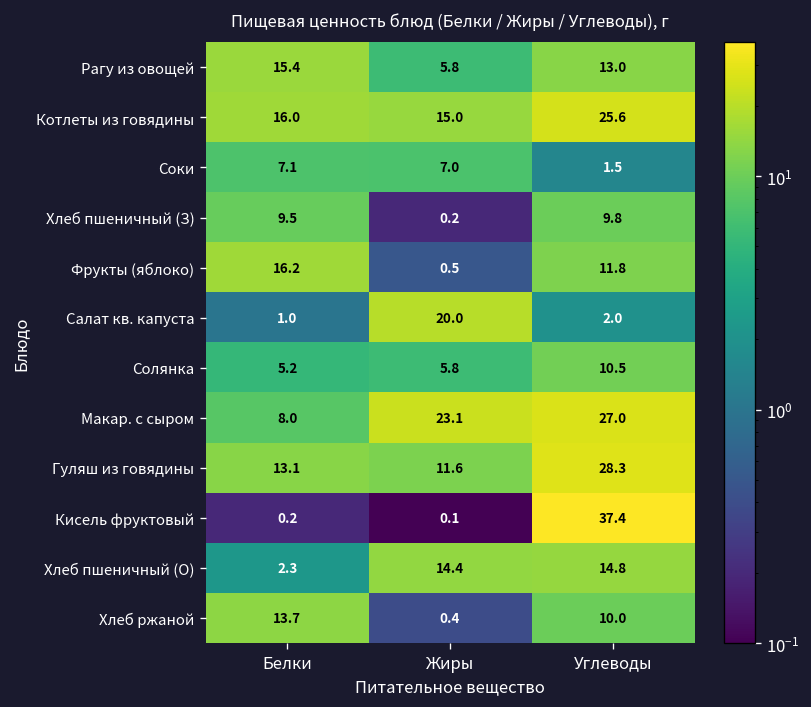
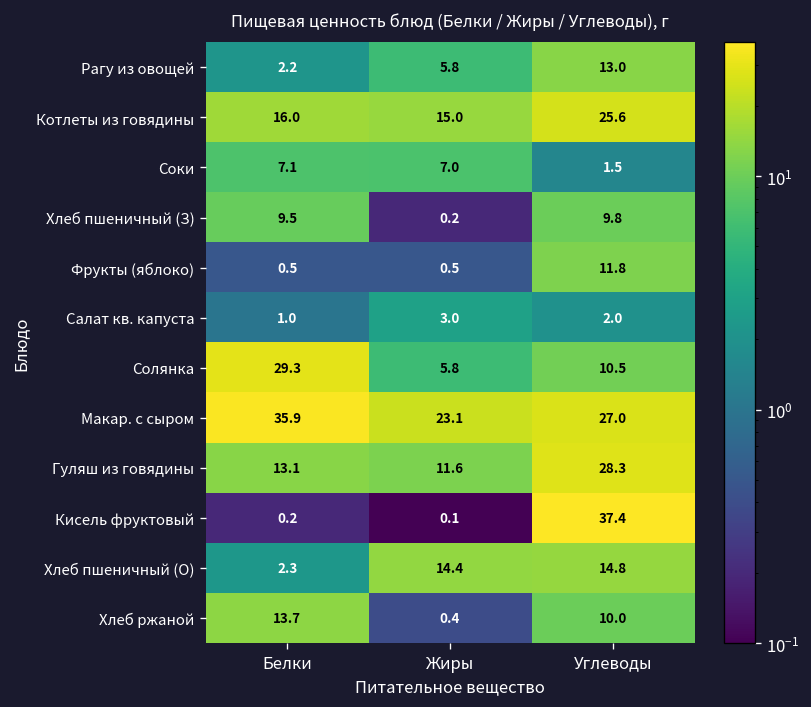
Рагу из овощей, Белки: 15.4 -> 2.2
Фрукты (яблоко), Белки: 16.2 -> 0.5
Салат кв. капуста, Жиры: 20.0 -> 3.0
Солянка, Белки: 5.2 -> 29.3
Макар. с сыром, Белки: 8.0 -> 35.9
